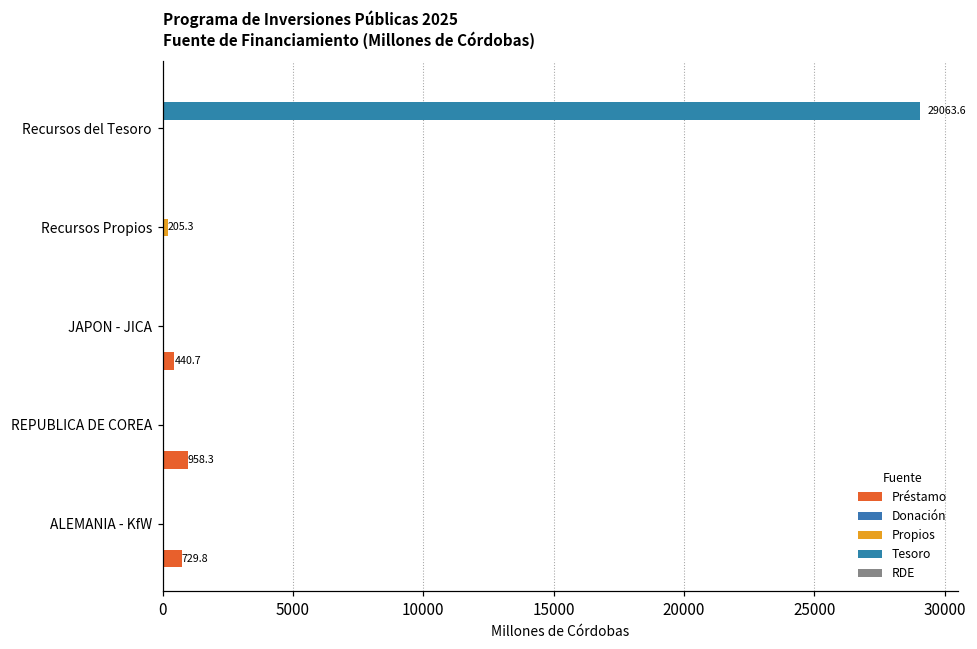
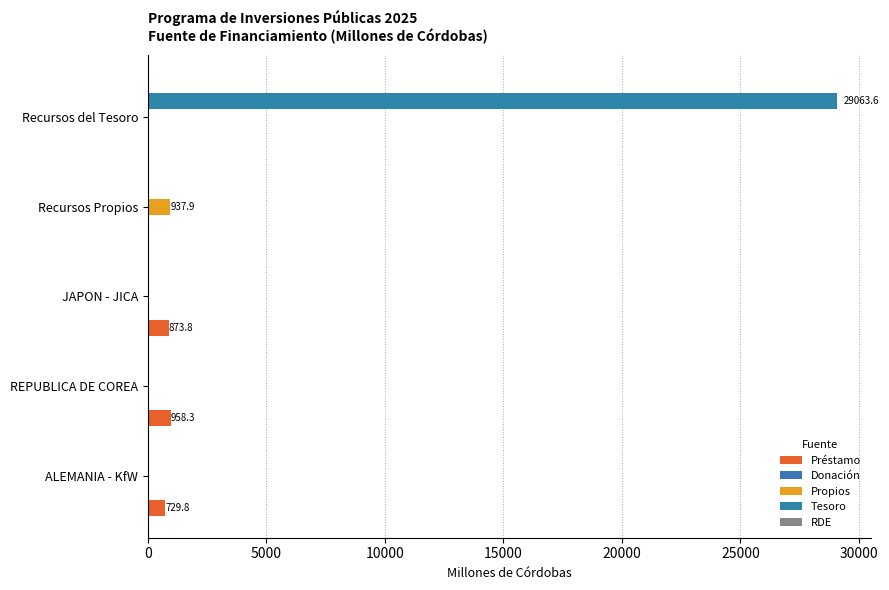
Propios, Recursos Propios: 205.3 -> 937.9
Préstamo, JAPON - JICA: 440.7 -> 873.8
